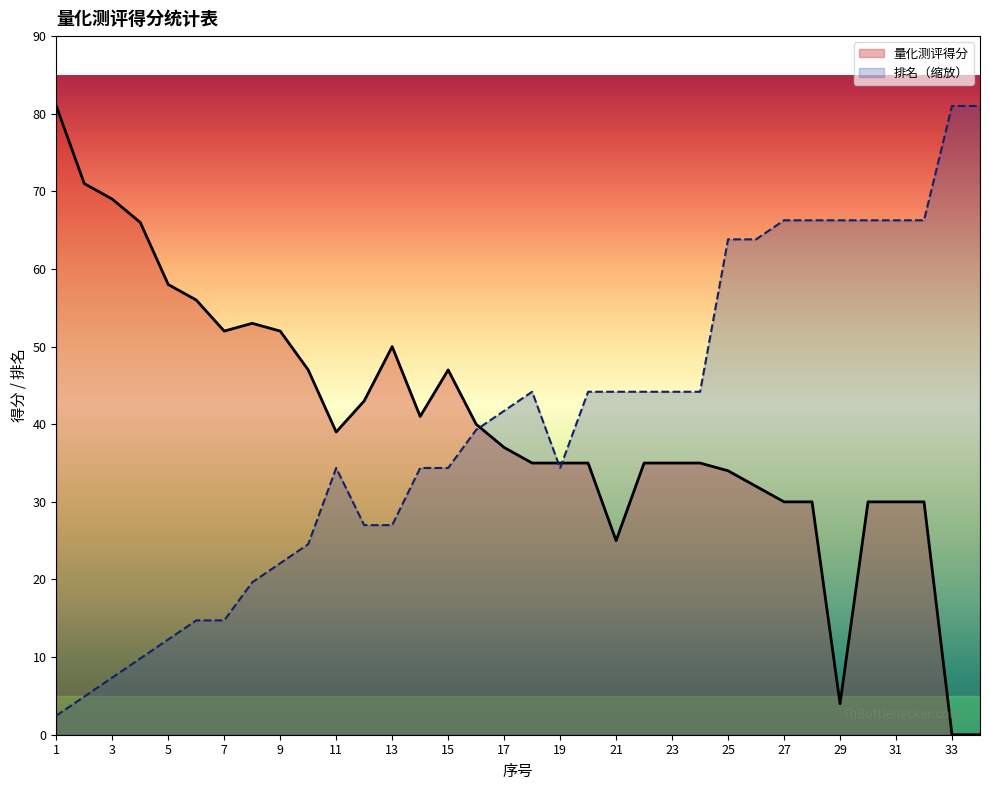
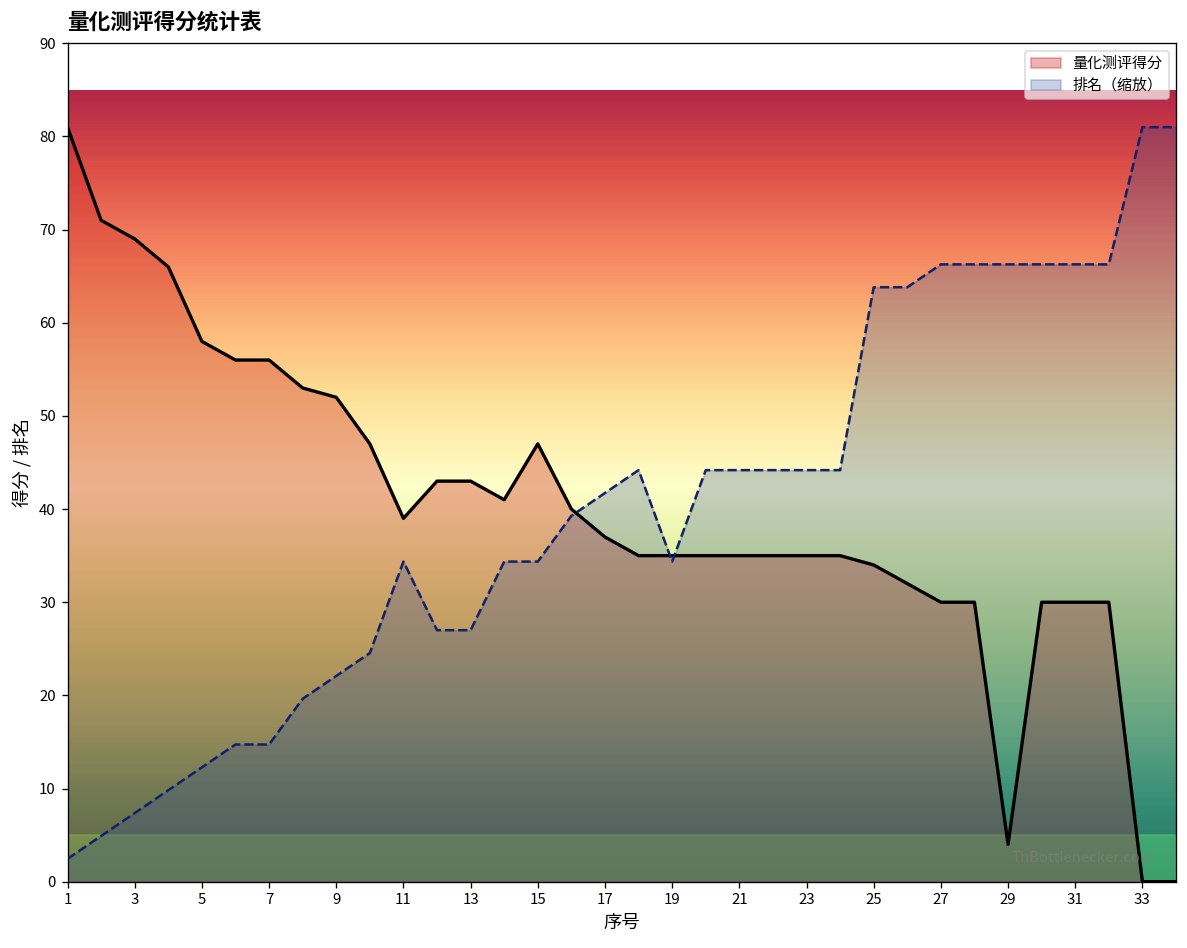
量化测评得分, 7: 52 -> 56
量化测评得分, 13: 50 -> 43
量化测评得分, 21: 25 -> 35
